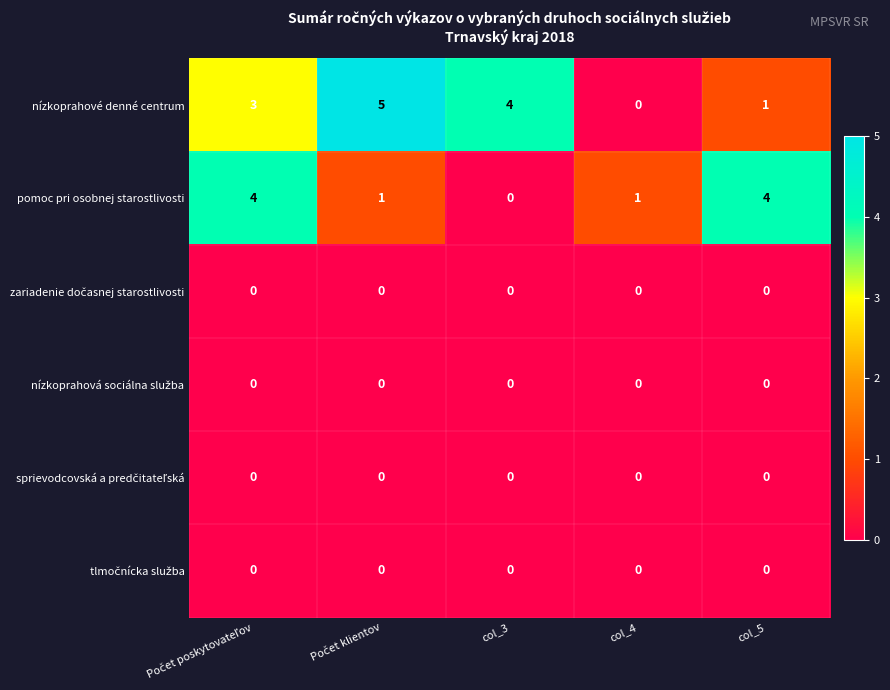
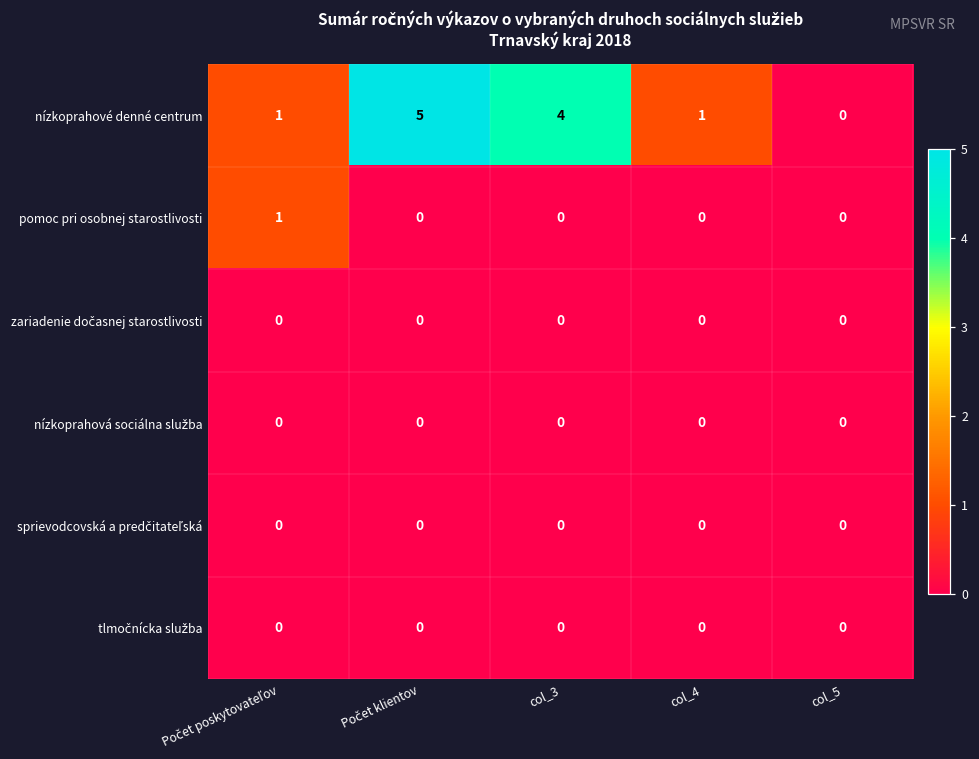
nízkoprahové denné centrum, Počet poskytovateľov: 3 -> 1
nízkoprahové denné centrum, col_4: 0 -> 1
nízkoprahové denné centrum, col_5: 1 -> 0
pomoc pri osobnej starostlivosti, Počet poskytovateľov: 4 -> 1
pomoc pri osobnej starostlivosti, Počet klientov: 1 -> 0
pomoc pri osobnej starostlivosti, col_4: 1 -> 0
pomoc pri osobnej starostlivosti, col_5: 4 -> 0
